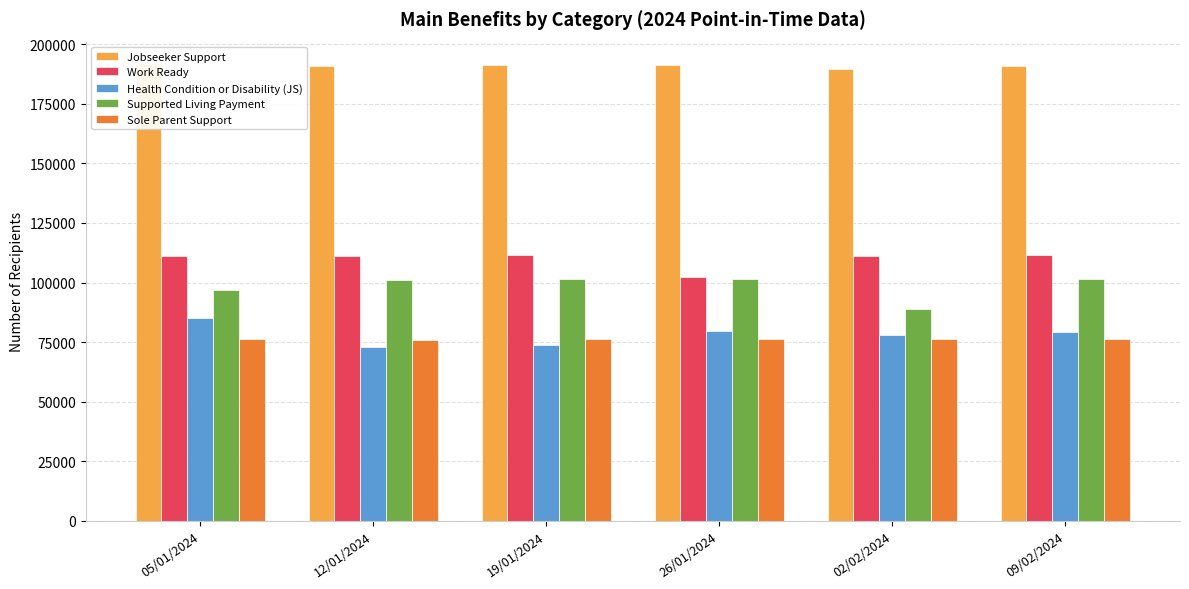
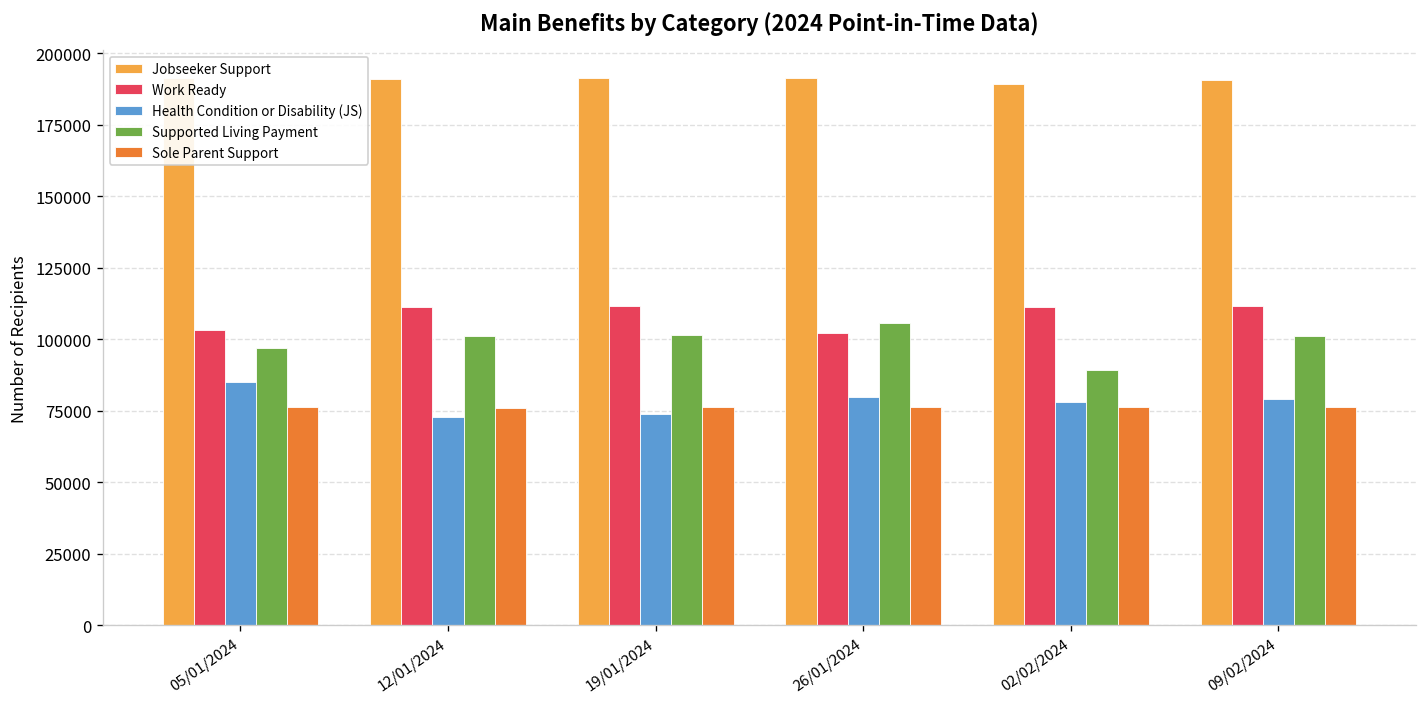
Work Ready, 05/01/2024: 111000 -> 103000
Supported Living Payment, 26/01/2024: 101000 -> 106000
